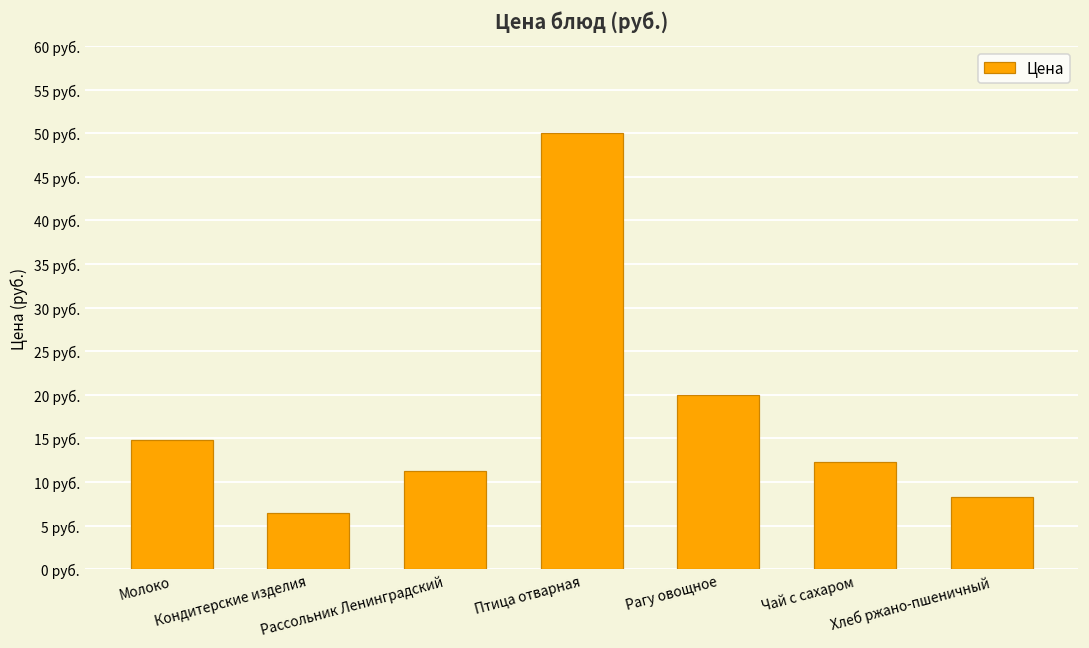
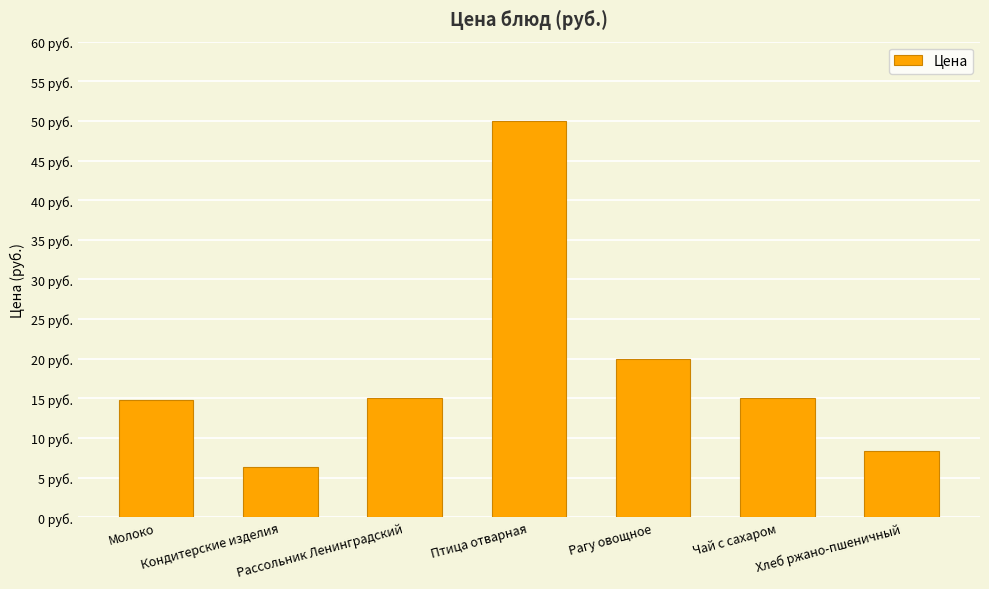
Рассольник Ленинградский: 11 руб. -> 15 руб.
Чай с сахаром: 12 руб. -> 15 руб.
